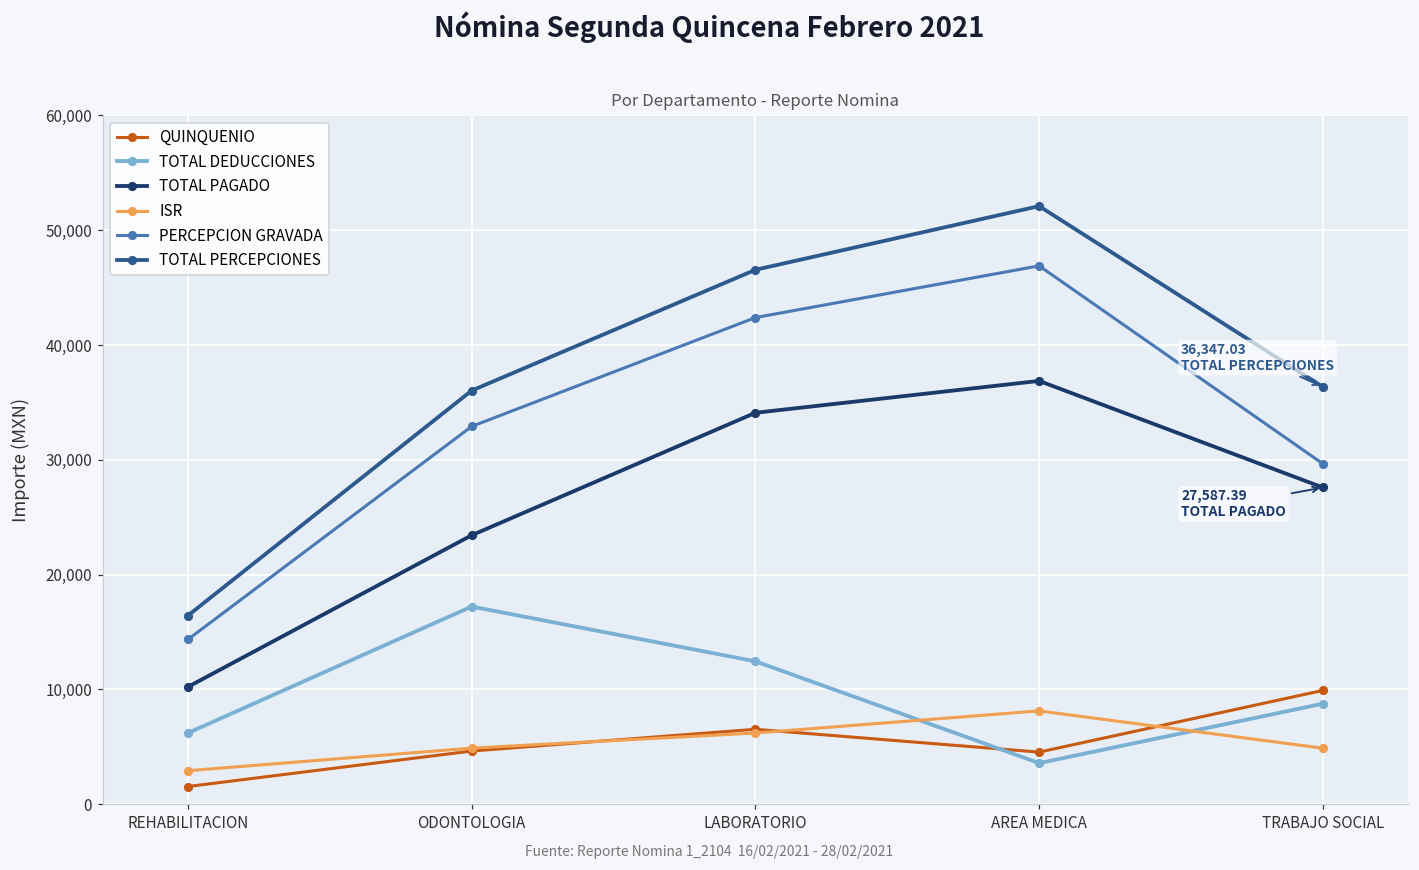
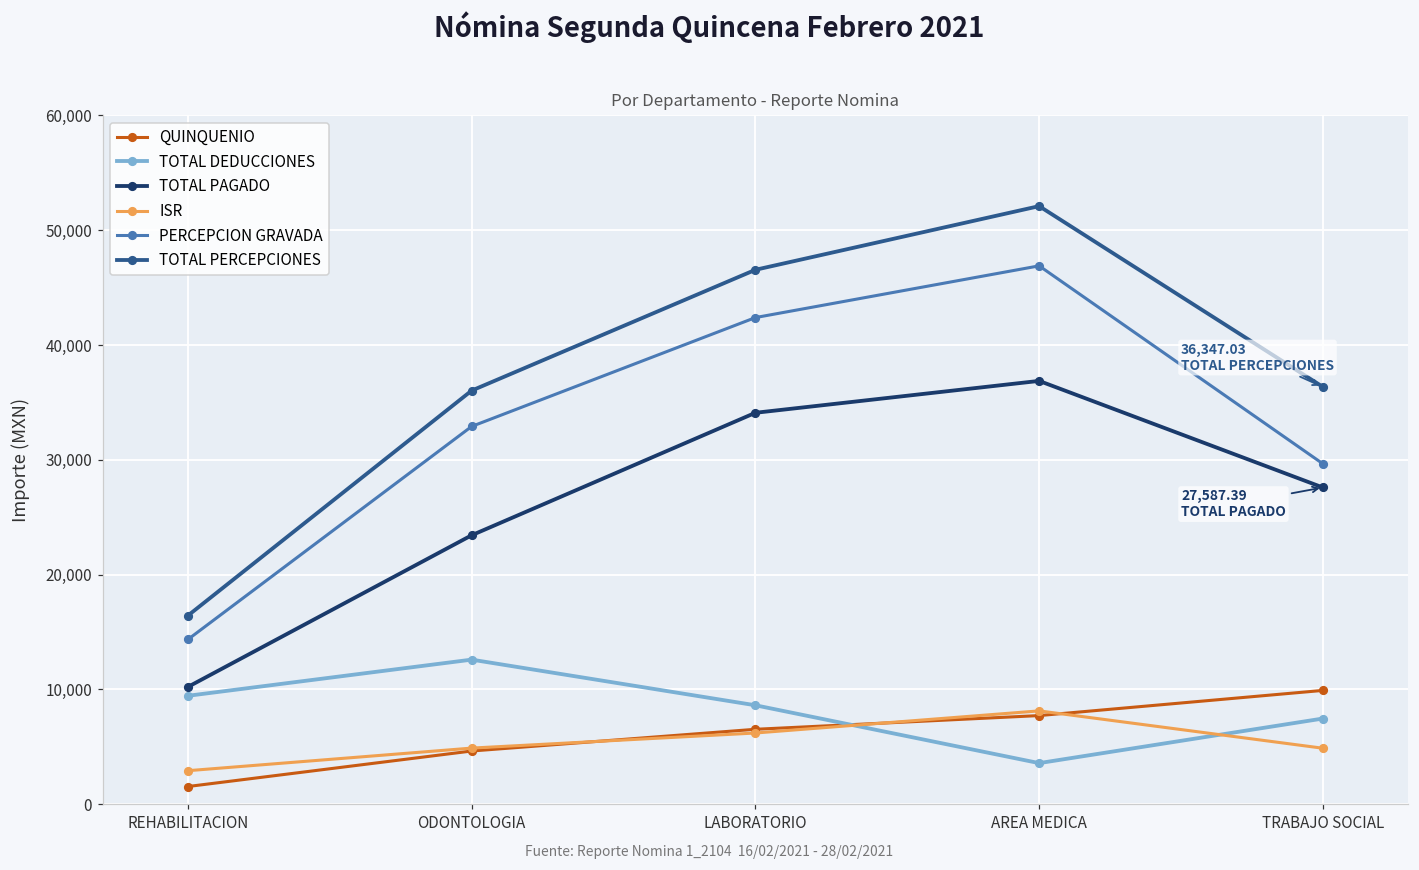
TOTAL DEDUCCIONES, REHABILITACION: 6,200 -> 9,400
TOTAL DEDUCCIONES, ODONTOLOGIA: 17,200 -> 12,600
TOTAL DEDUCCIONES, LABORATORIO: 12,500 -> 8,600
QUINQUENIO, AREA MEDICA: 4,500 -> 7,700
TOTAL DEDUCCIONES, TRABAJO SOCIAL: 8,800 -> 7,500
